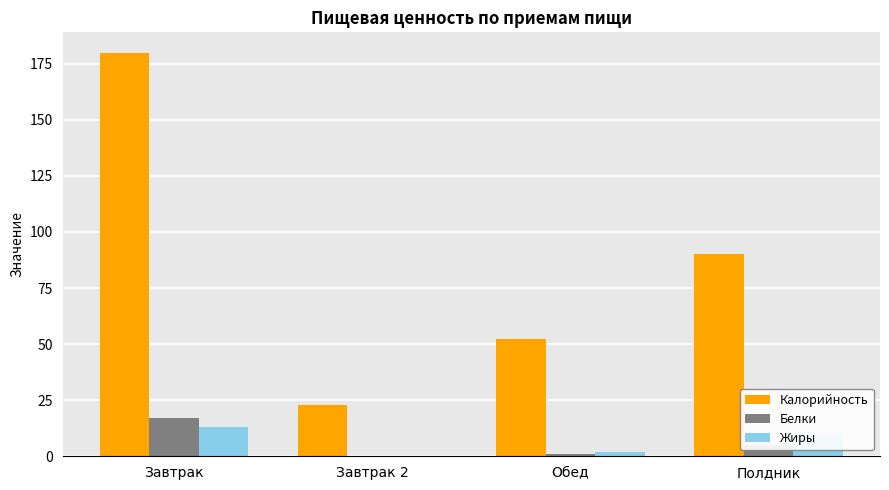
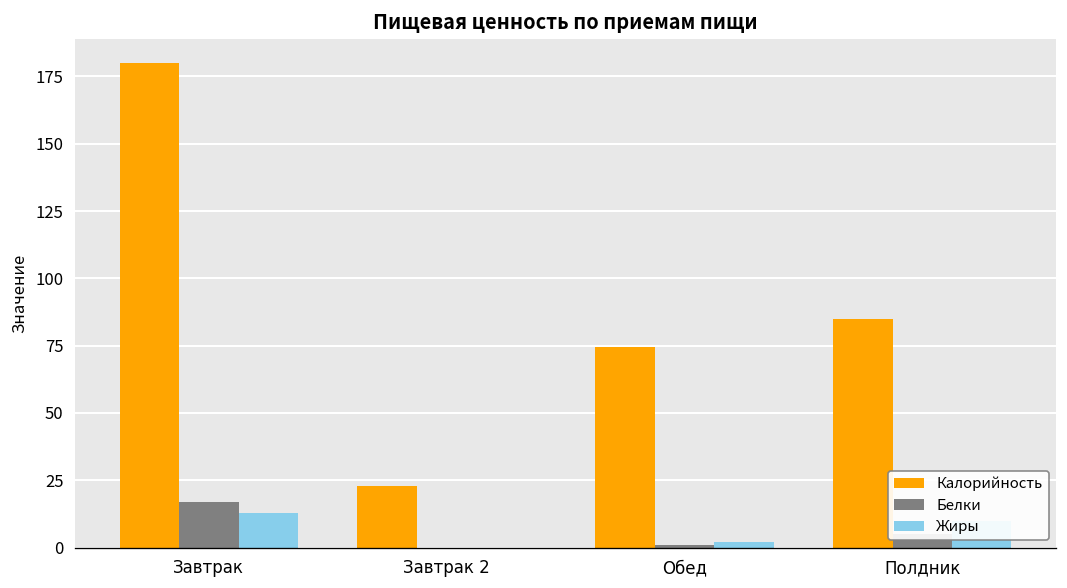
Калорийность, Обед: 52 -> 74
Калорийность, Полдник: 90 -> 85
